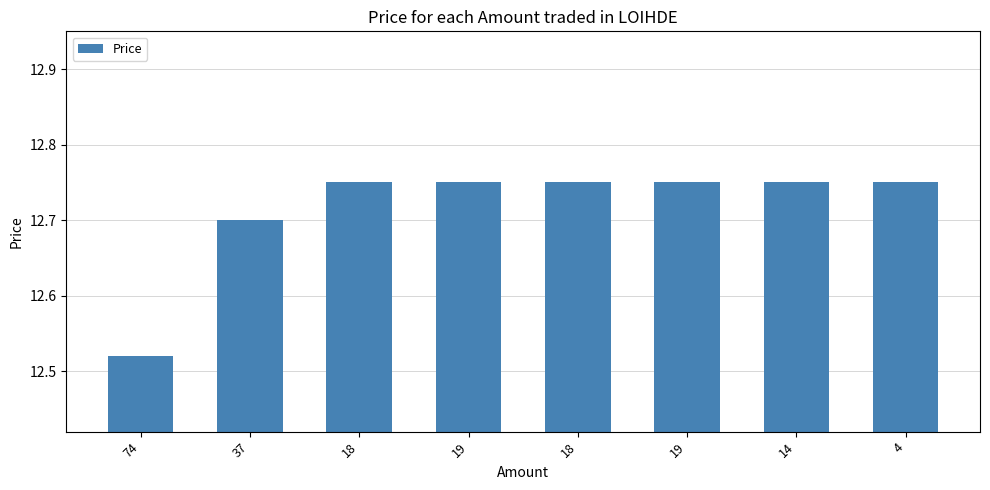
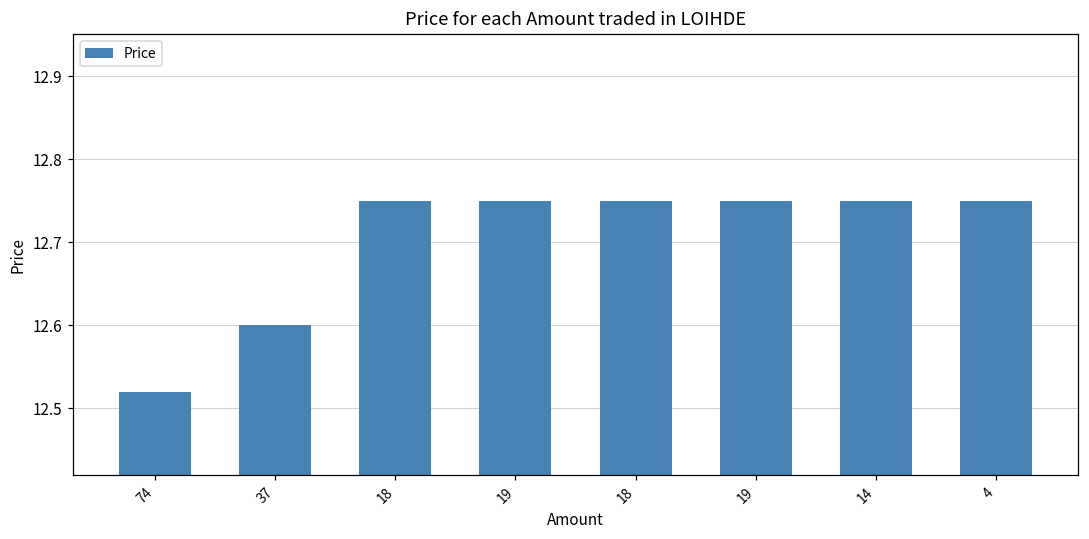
37: 12.7 -> 12.6
